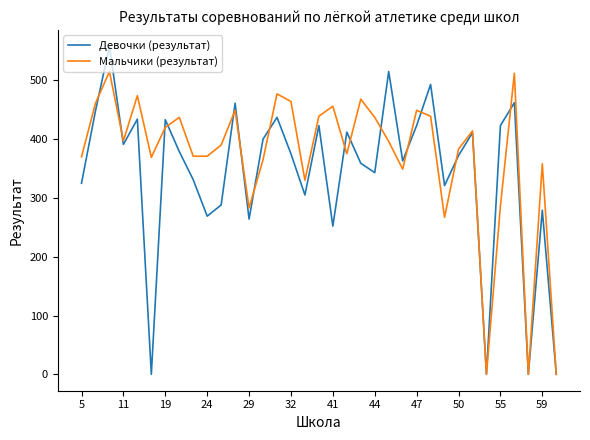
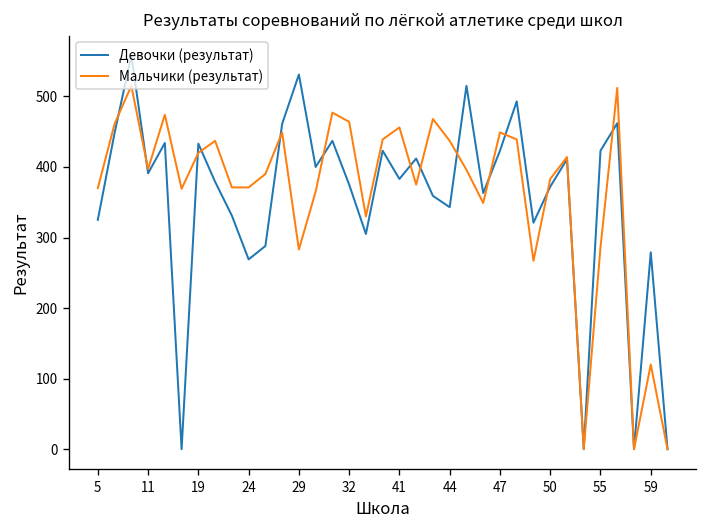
Девочки (результат), 29: 260 -> 530
Девочки (результат), 41: 250 -> 380
Мальчики (результат), 59: 360 -> 120
